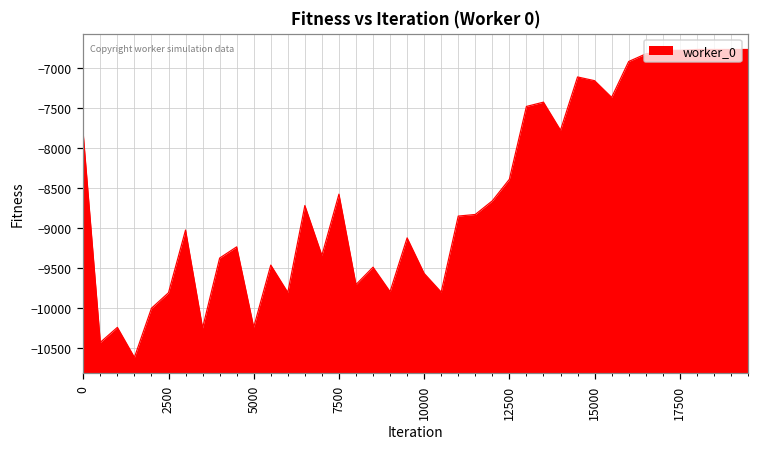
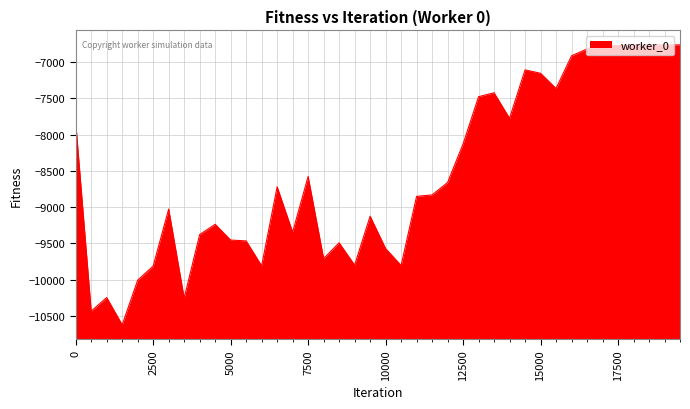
5000: -10200 -> -9500
12500: -8400 -> -8100
